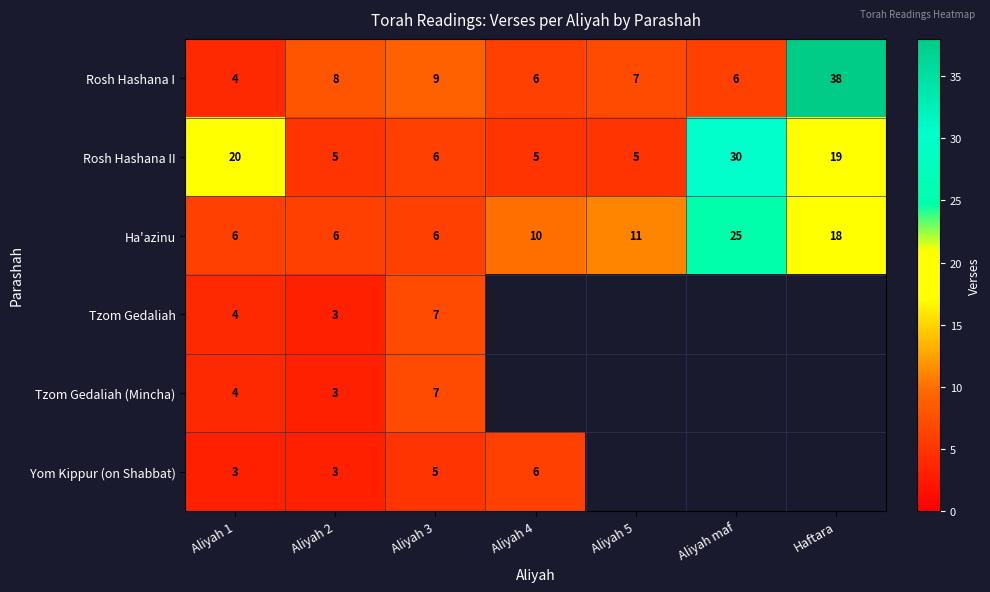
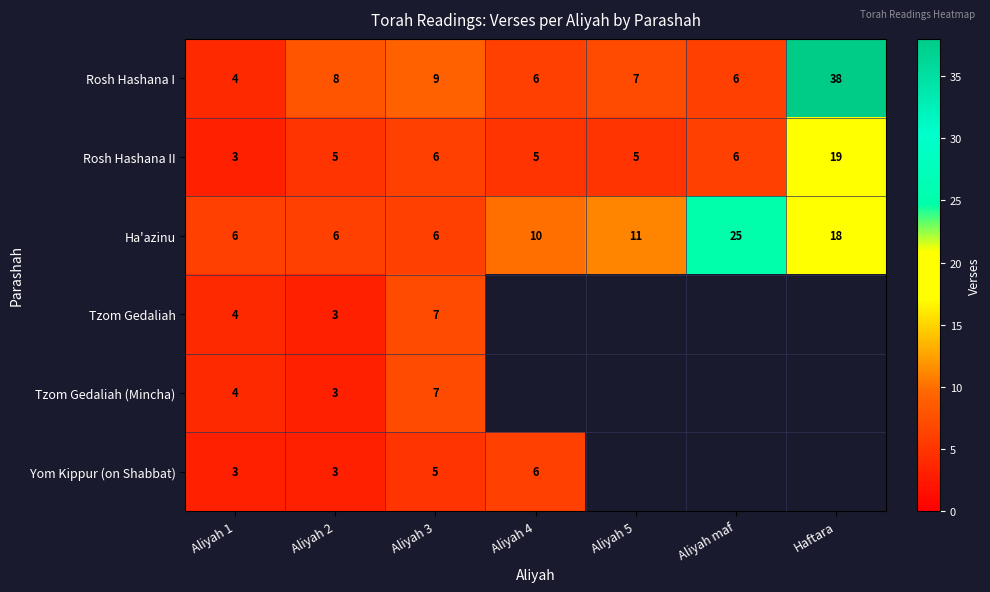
Rosh Hashana II, Aliyah 1: 20 -> 3
Rosh Hashana II, Aliyah maf: 30 -> 6
